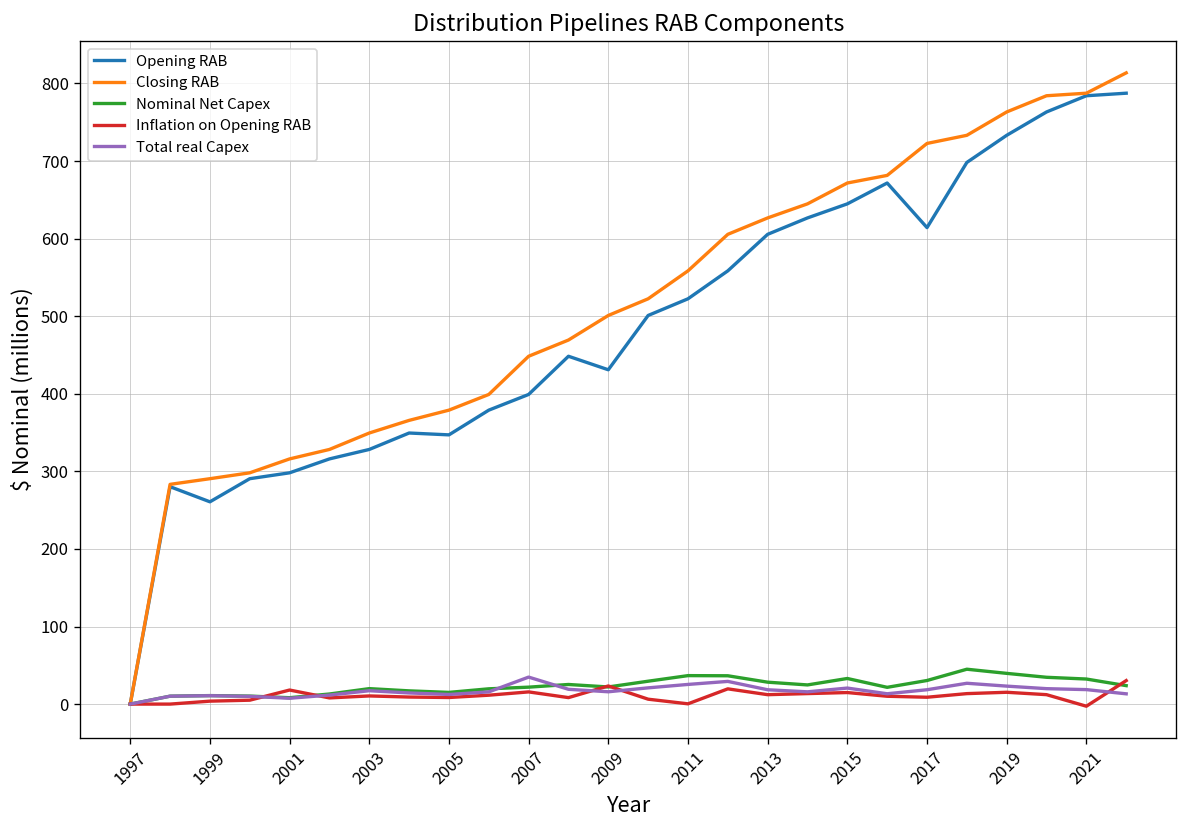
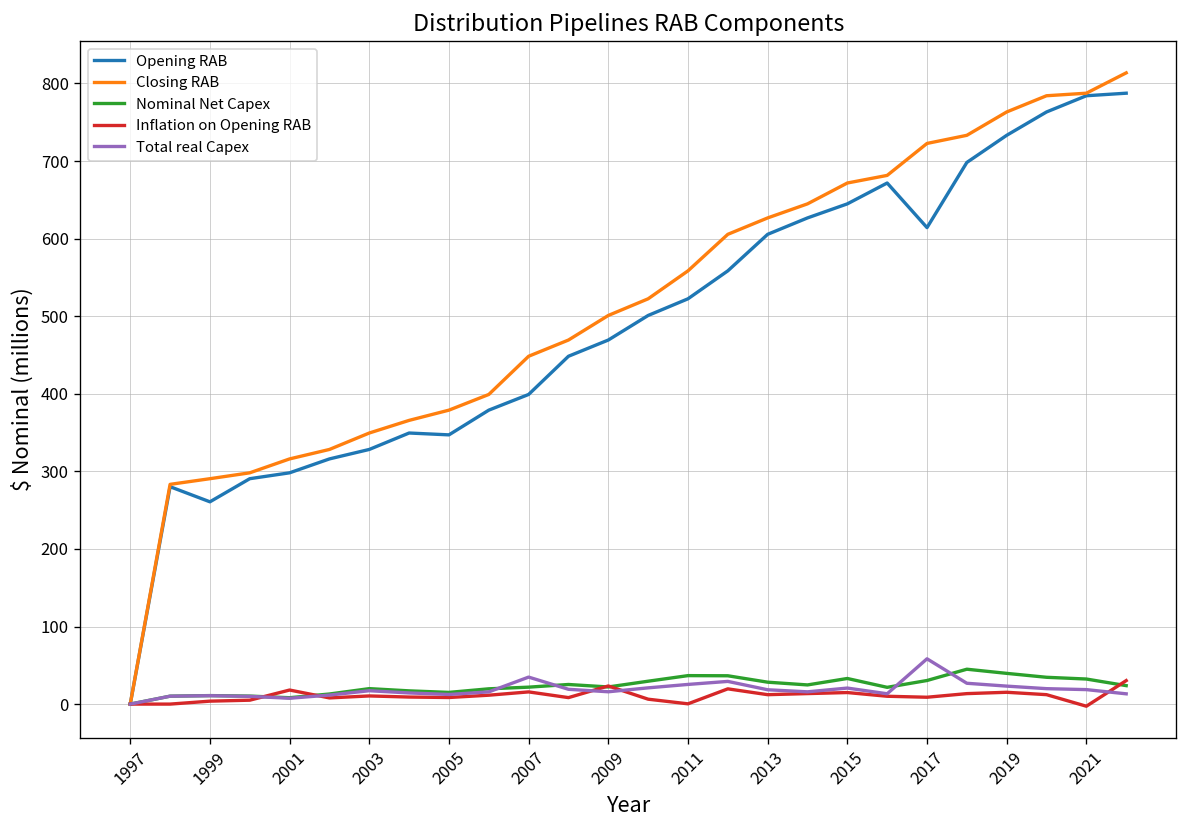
Opening RAB, 2009: 430 -> 470
Total real Capex, 2017: 20 -> 60
